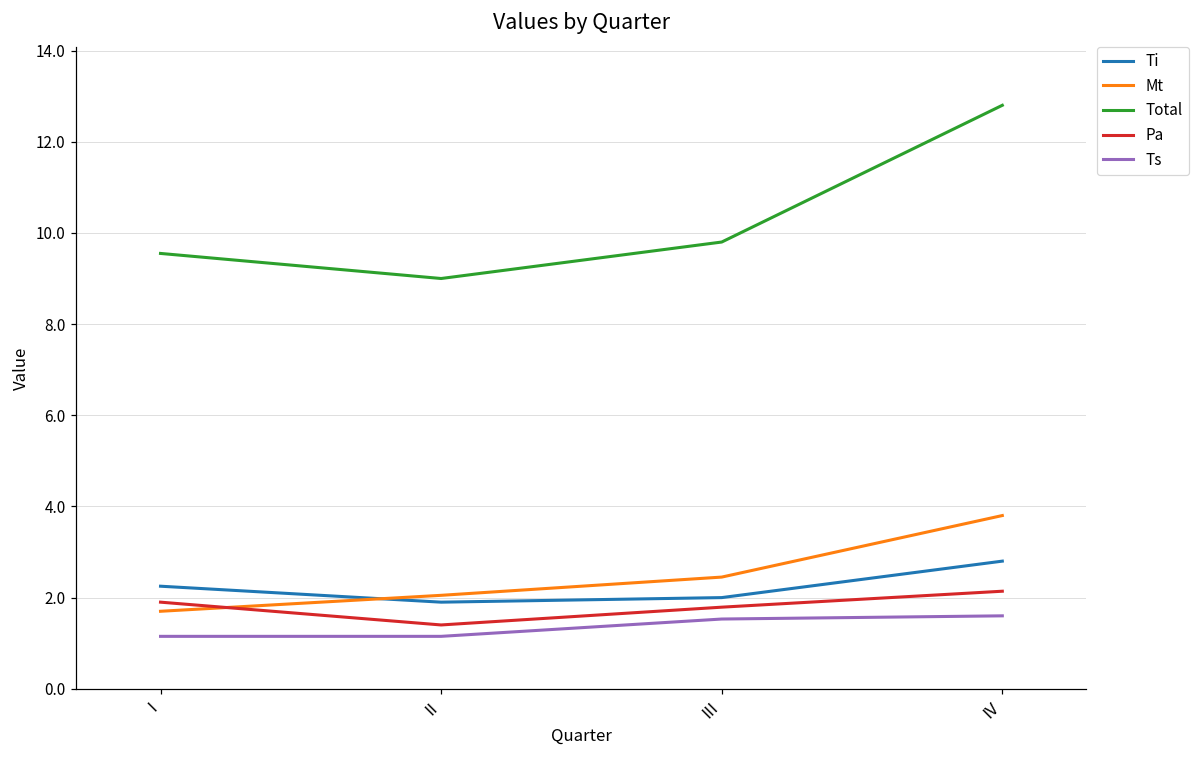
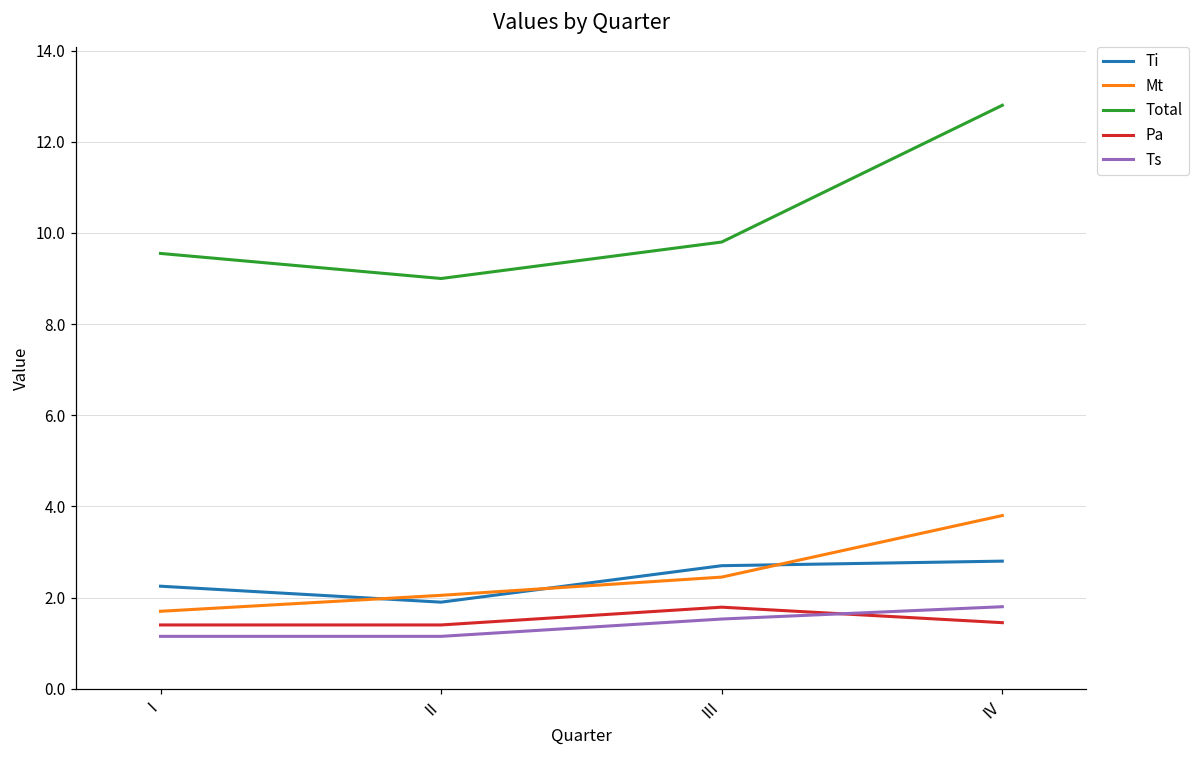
Pa, I: 1.9 -> 1.4
Ti, III: 2.0 -> 2.7
Pa, IV: 2.1 -> 1.5
Ts, IV: 1.6 -> 1.8
